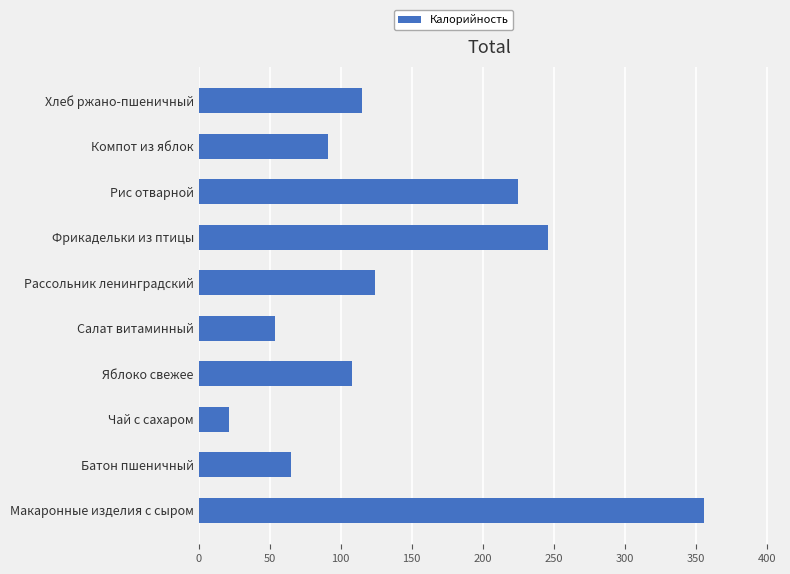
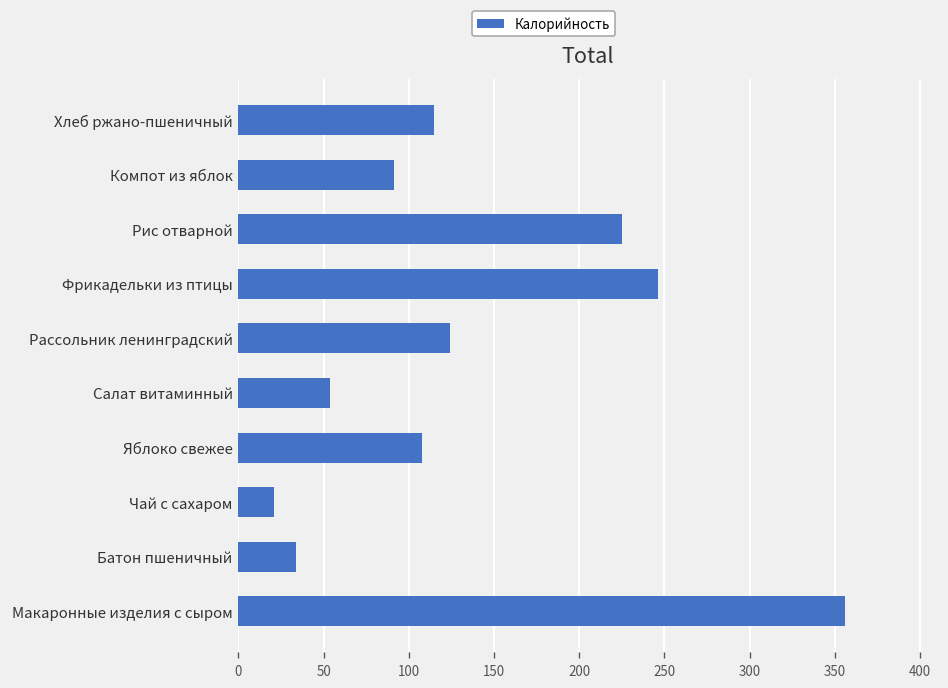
Батон пшеничный: 65 -> 34
